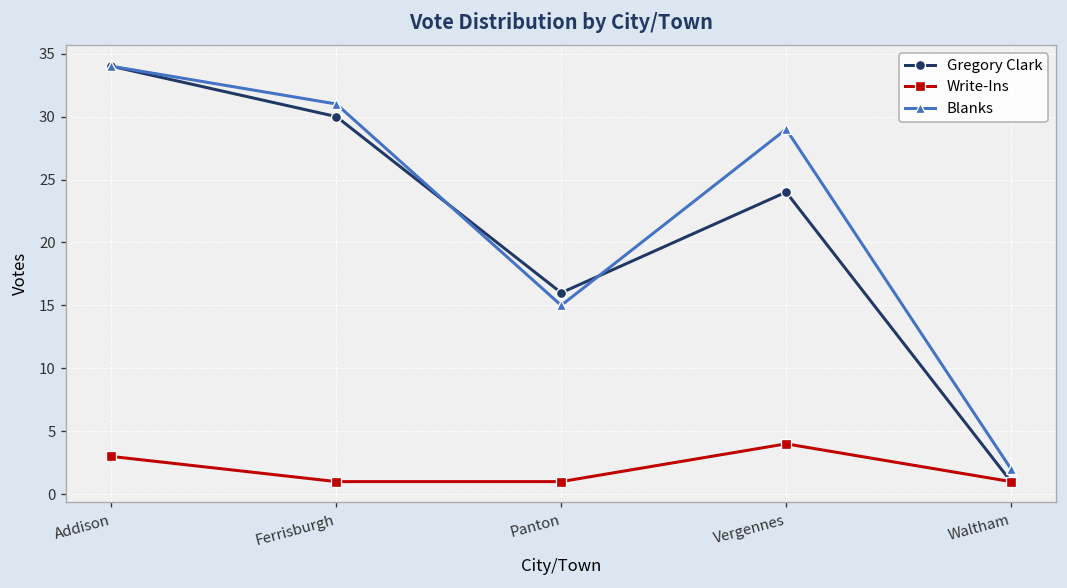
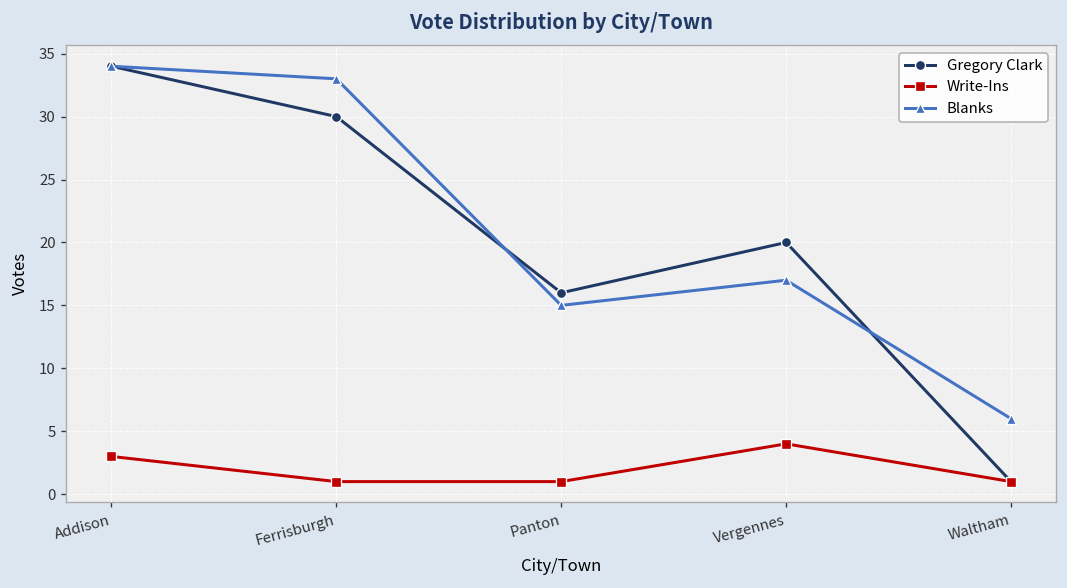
Blanks, Ferrisburgh: 31 -> 33
Gregory Clark, Vergennes: 24 -> 20
Blanks, Vergennes: 29 -> 17
Blanks, Waltham: 2 -> 6
